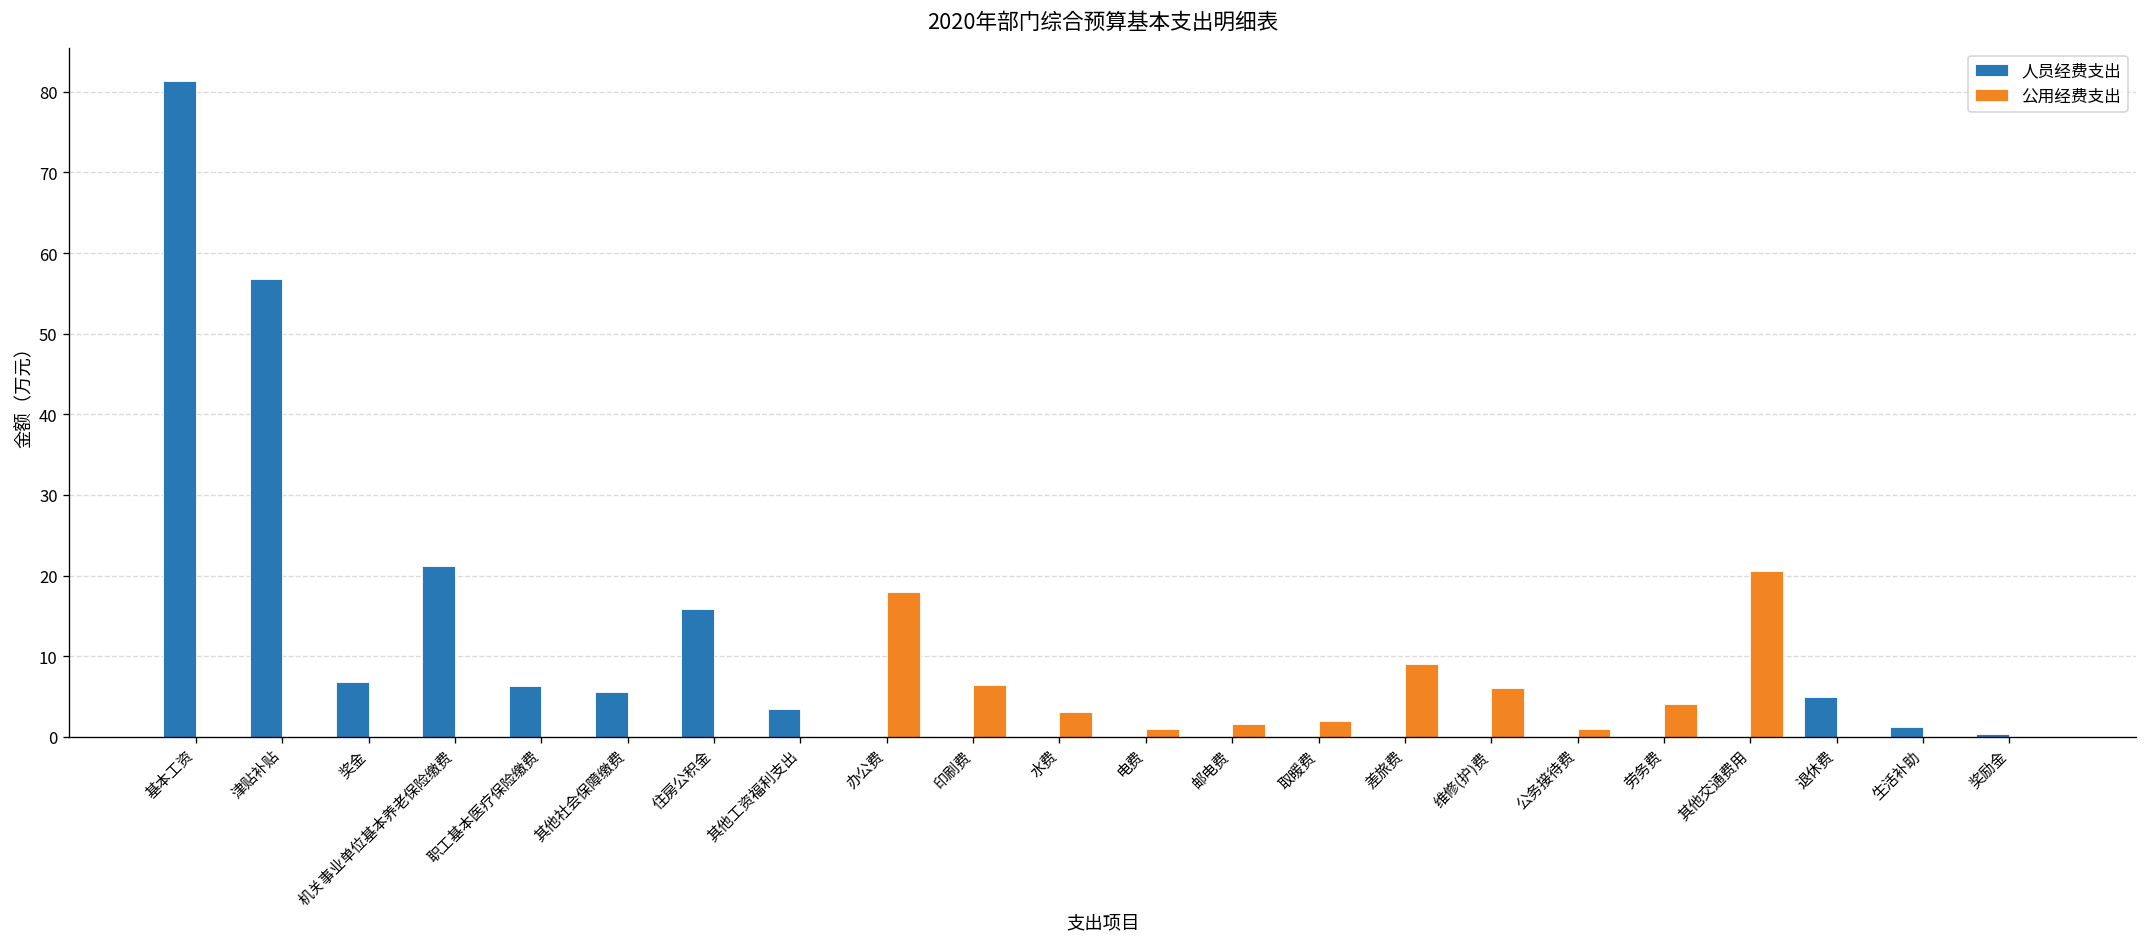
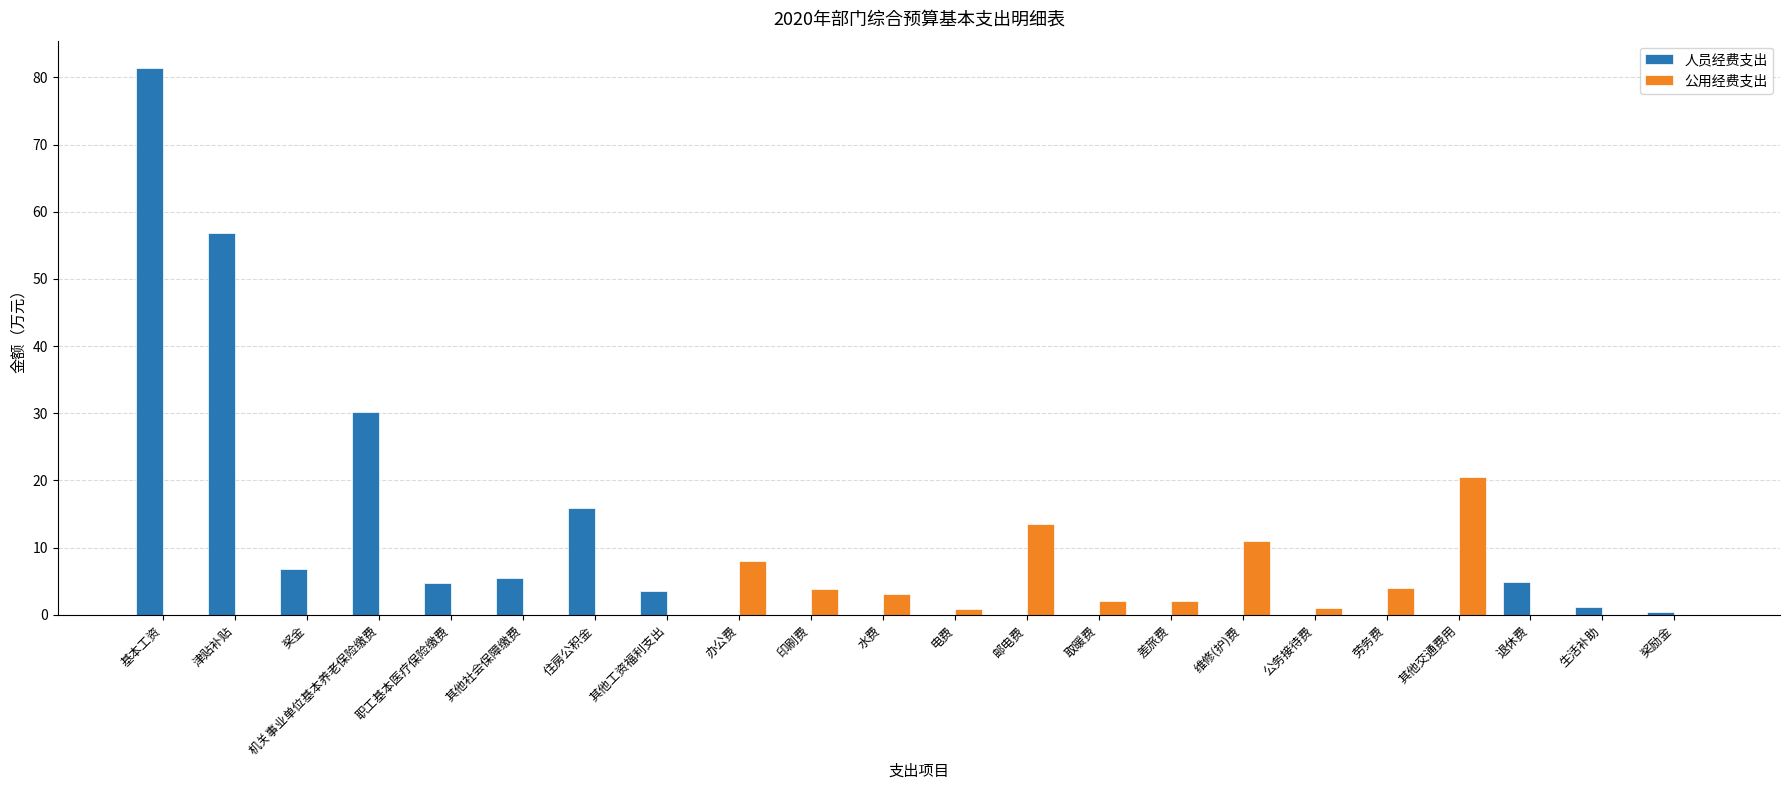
人员经费支出, 机关事业单位基本养老保险缴费: 21 -> 30
人员经费支出, 职工基本医疗保险缴费: 6 -> 5
公用经费支出, 办公费: 18 -> 8
公用经费支出, 印刷费: 6 -> 4
公用经费支出, 邮电费: 2 -> 14
公用经费支出, 差旅费: 9 -> 2
公用经费支出, 维修(护)费: 6 -> 11
